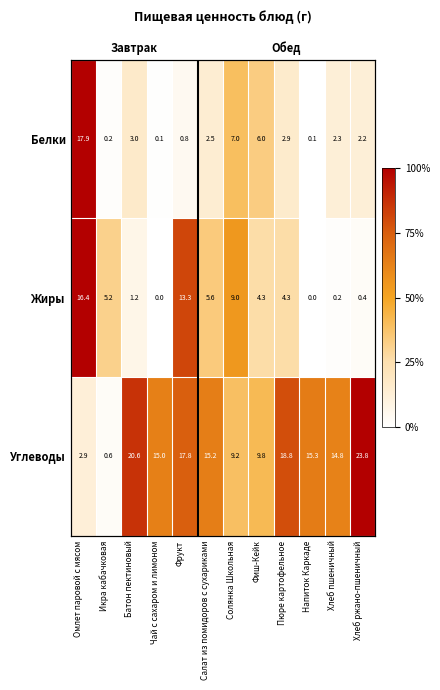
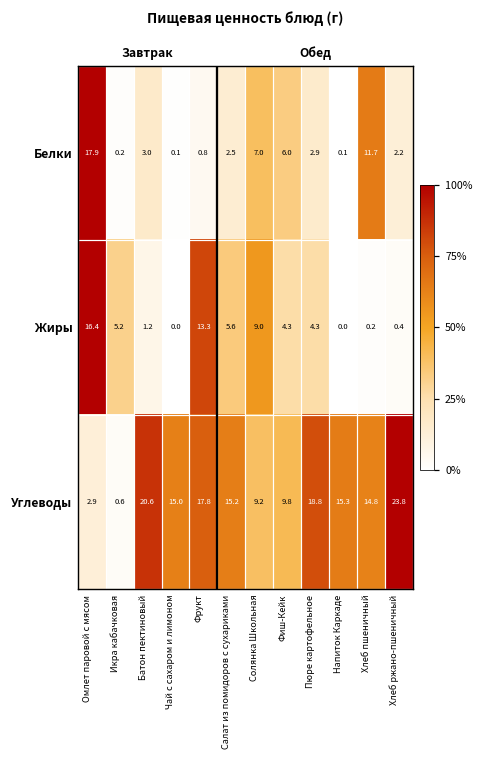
Белки, Хлеб пшеничный: 2.3 -> 11.7
